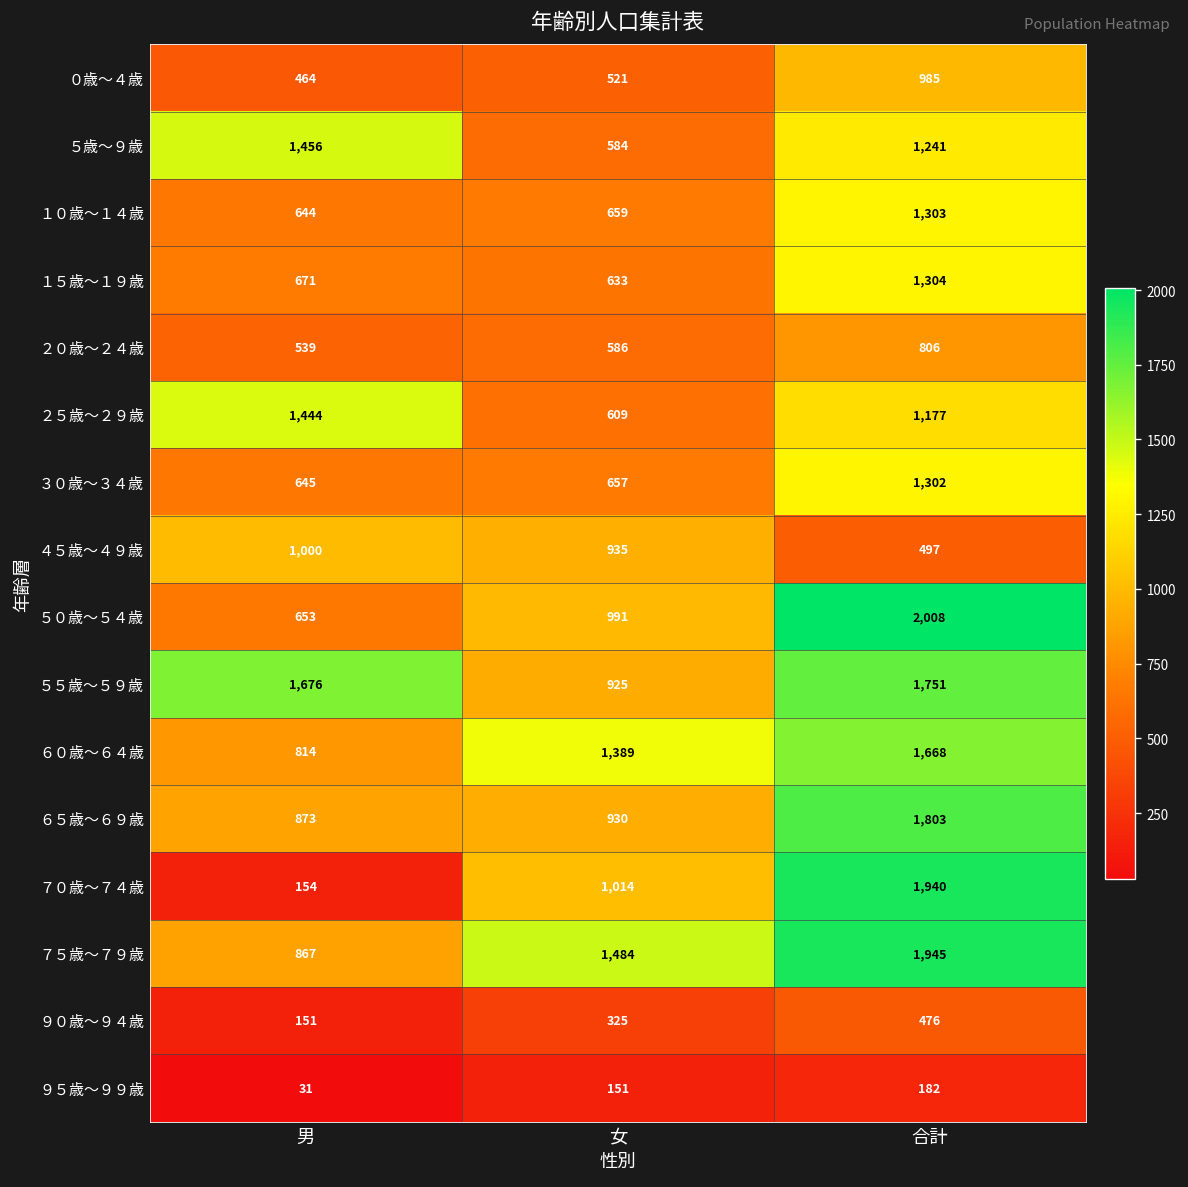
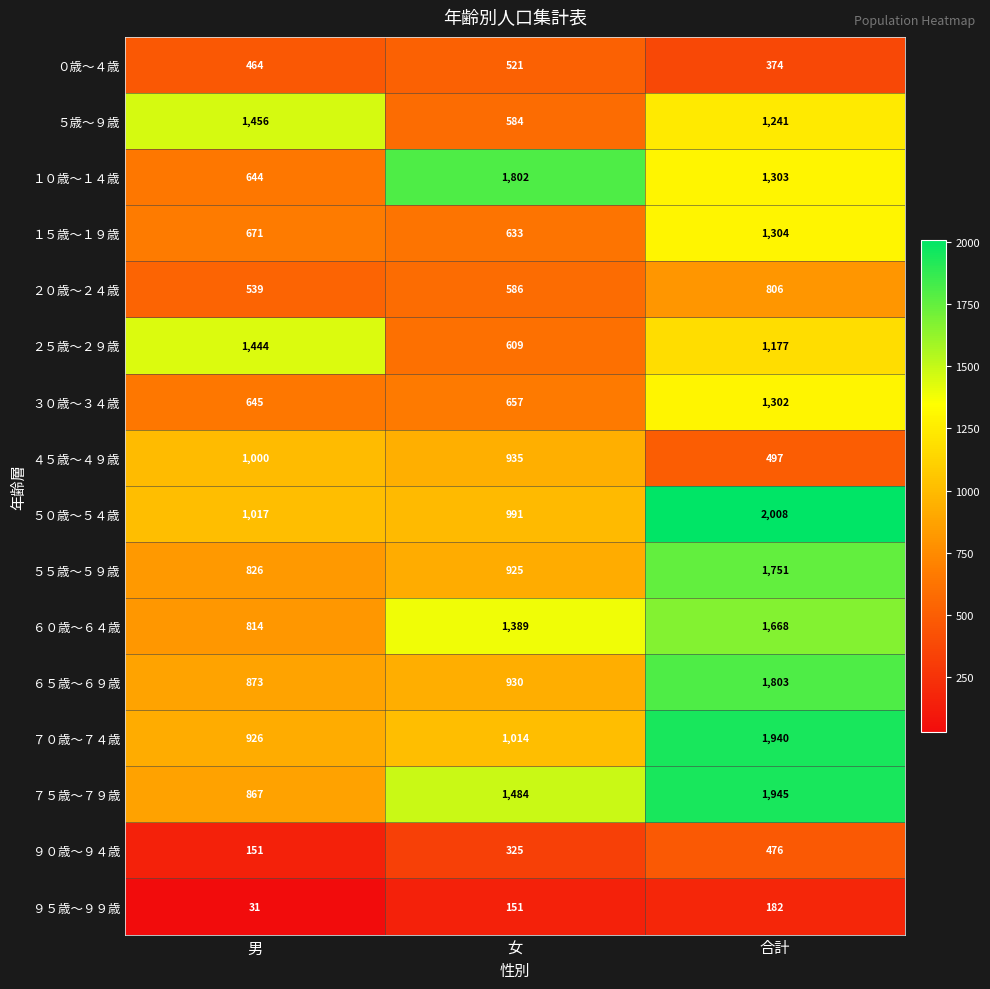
０歳～４歳, 合計: 985 -> 374
１０歳～１４歳, 女: 659 -> 1,802
５０歳～５４歳, 男: 653 -> 1,017
５５歳～５９歳, 男: 1,676 -> 826
７０歳～７４歳, 男: 154 -> 926
